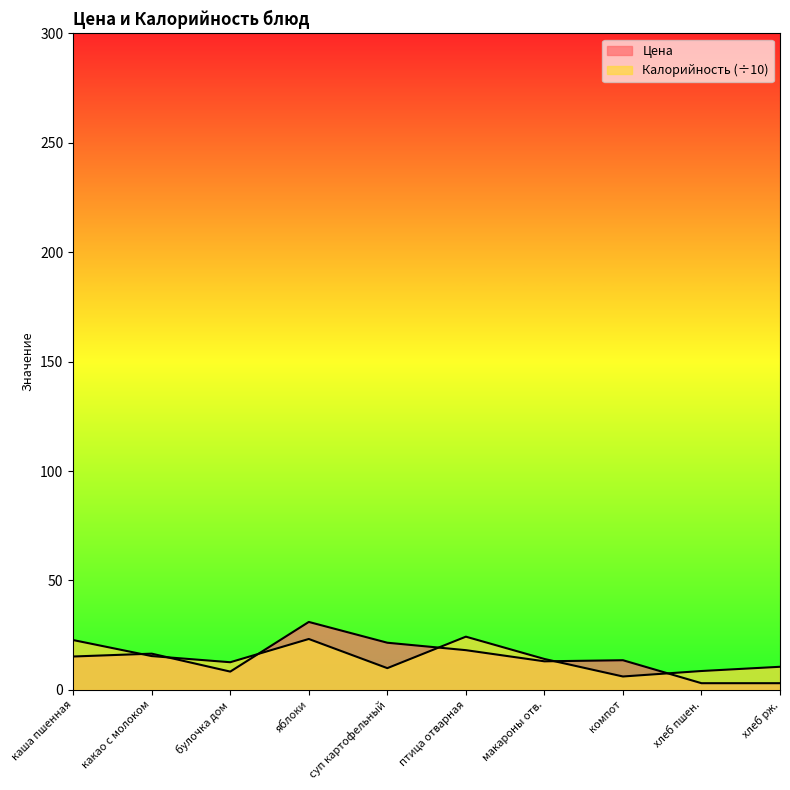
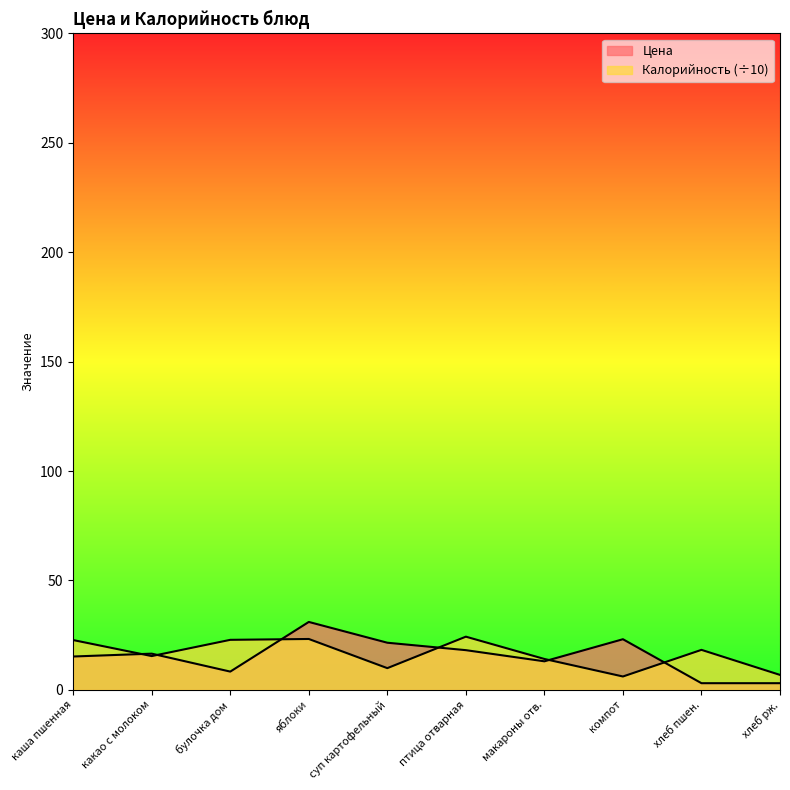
Калорийность (÷10), булочка дом: 13 -> 23
Цена, компот: 14 -> 23
Калорийность (÷10), хлеб пшен.: 9 -> 18
Калорийность (÷10), хлеб рж.: 11 -> 7
